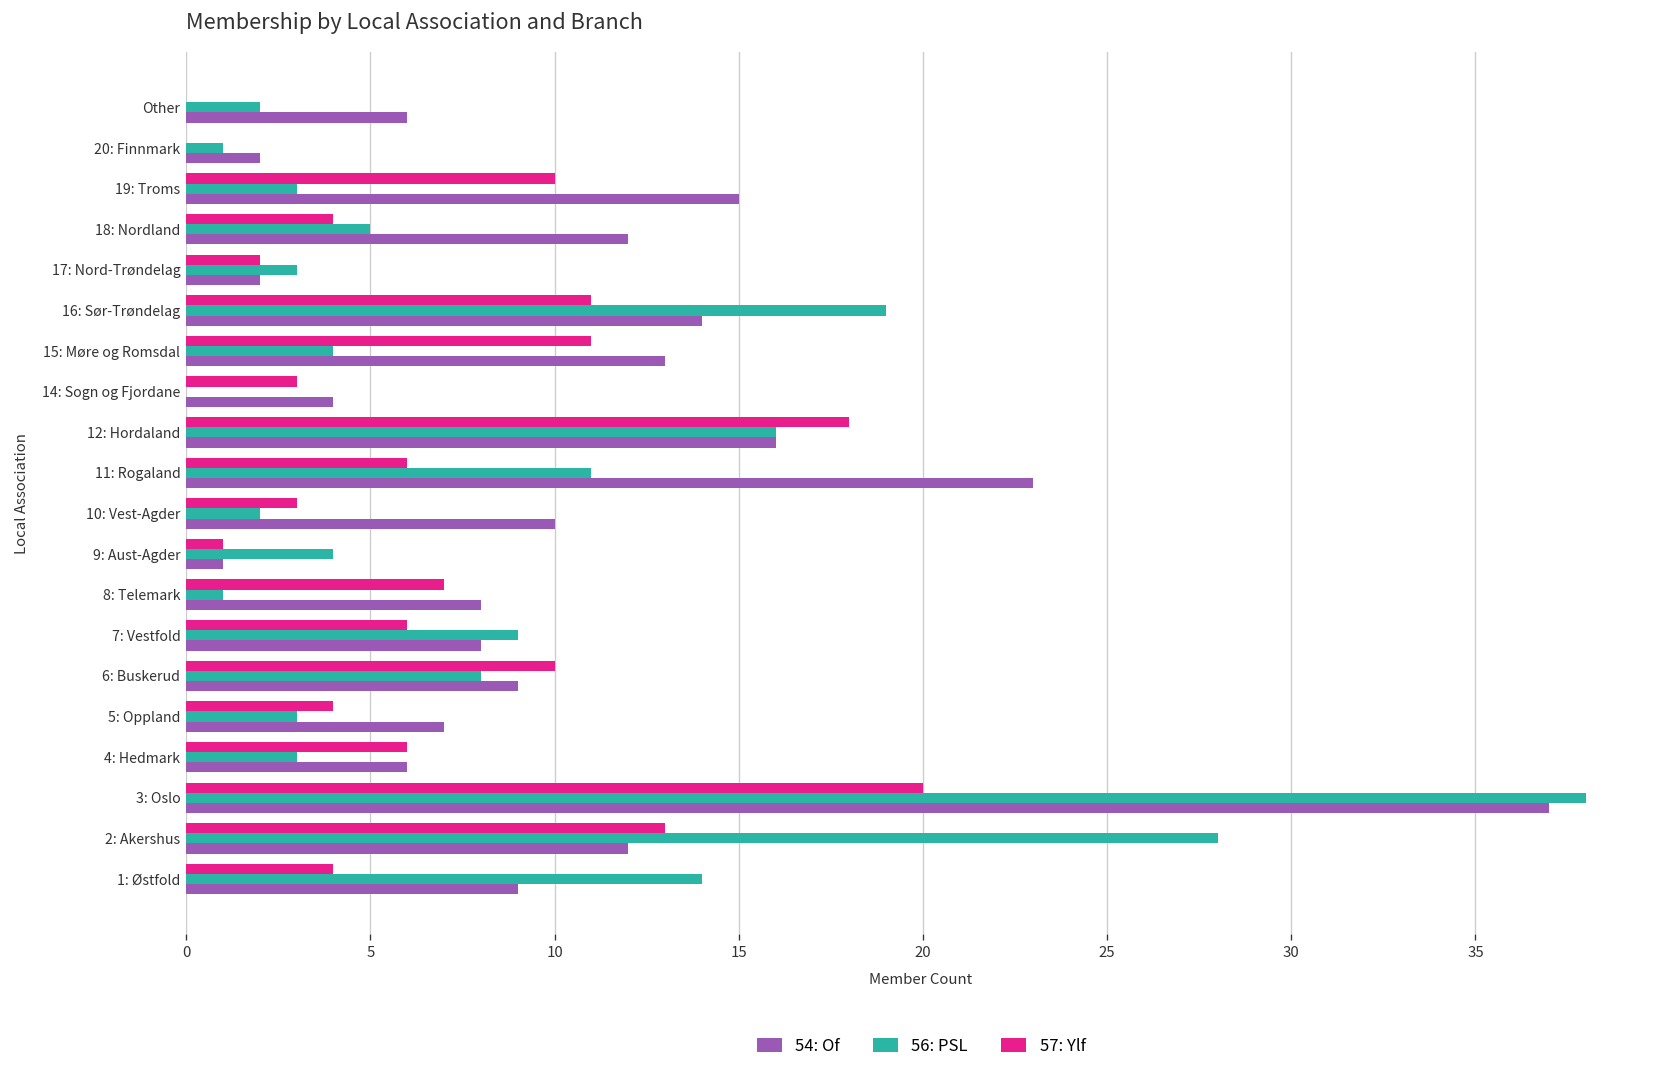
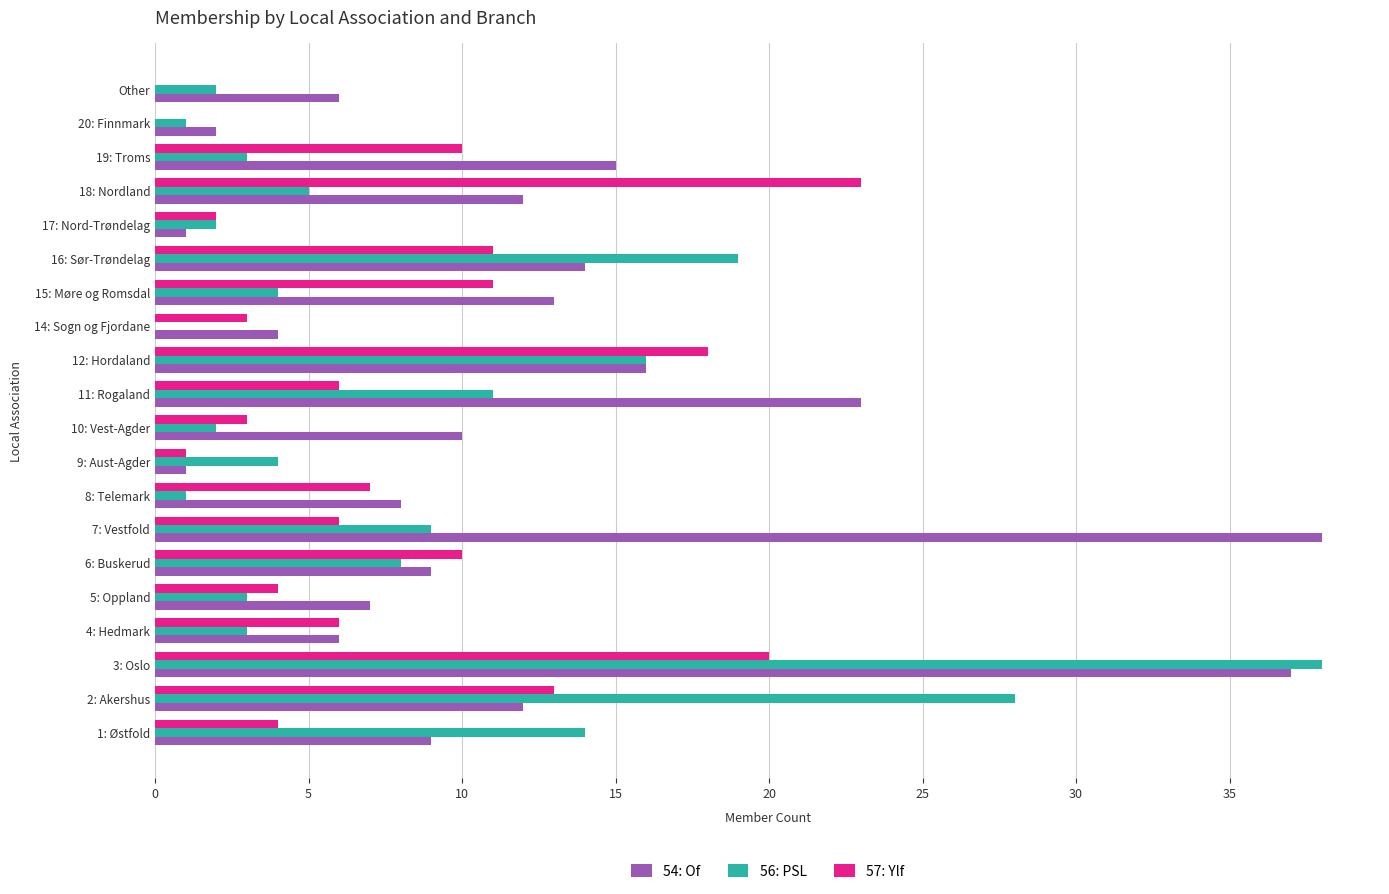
57: Ylf, 18: Nordland: 4 -> 23
56: PSL, 17: Nord-Trøndelag: 3 -> 2
54: Of, 17: Nord-Trøndelag: 2 -> 1
54: Of, 7: Vestfold: 8 -> 38
